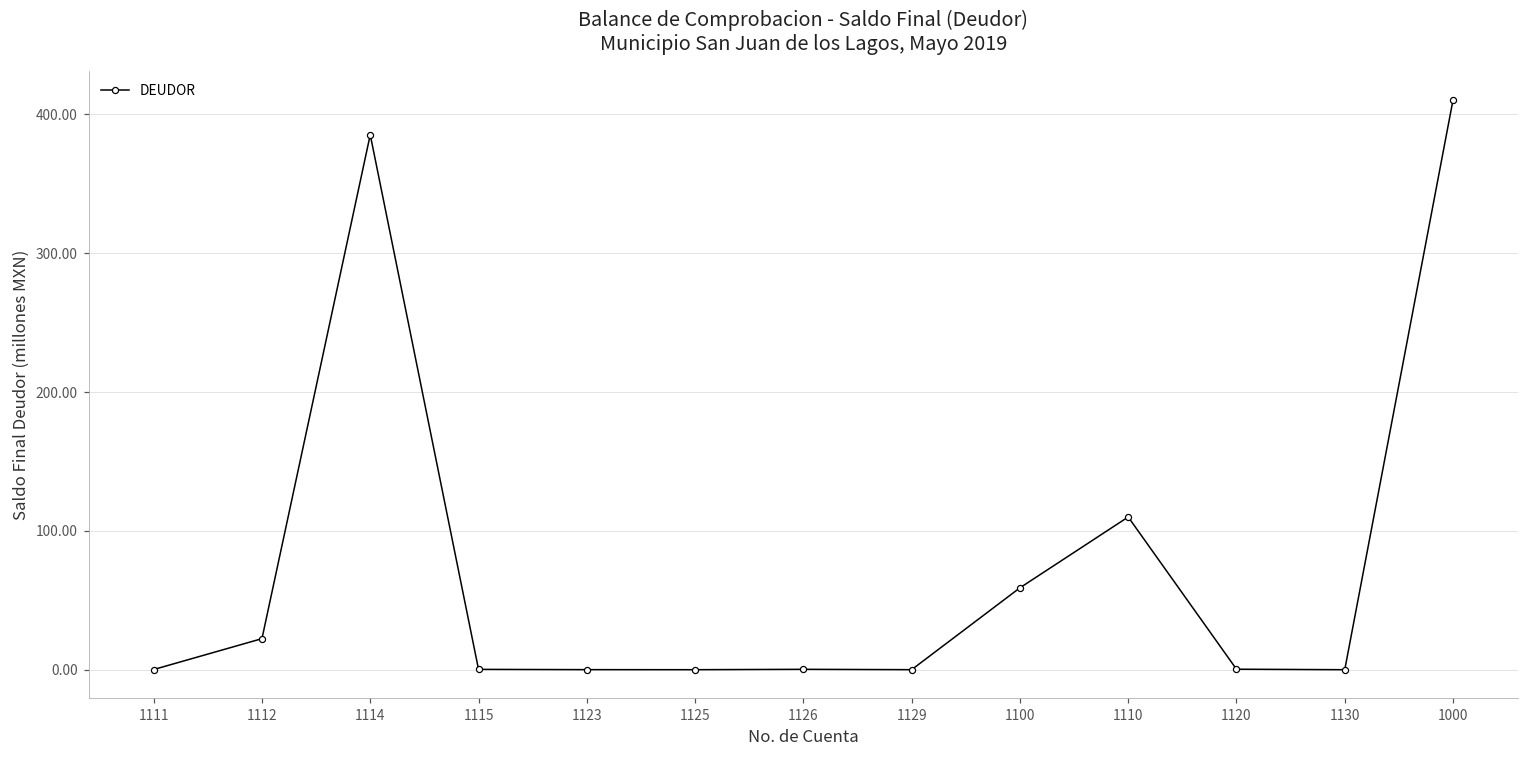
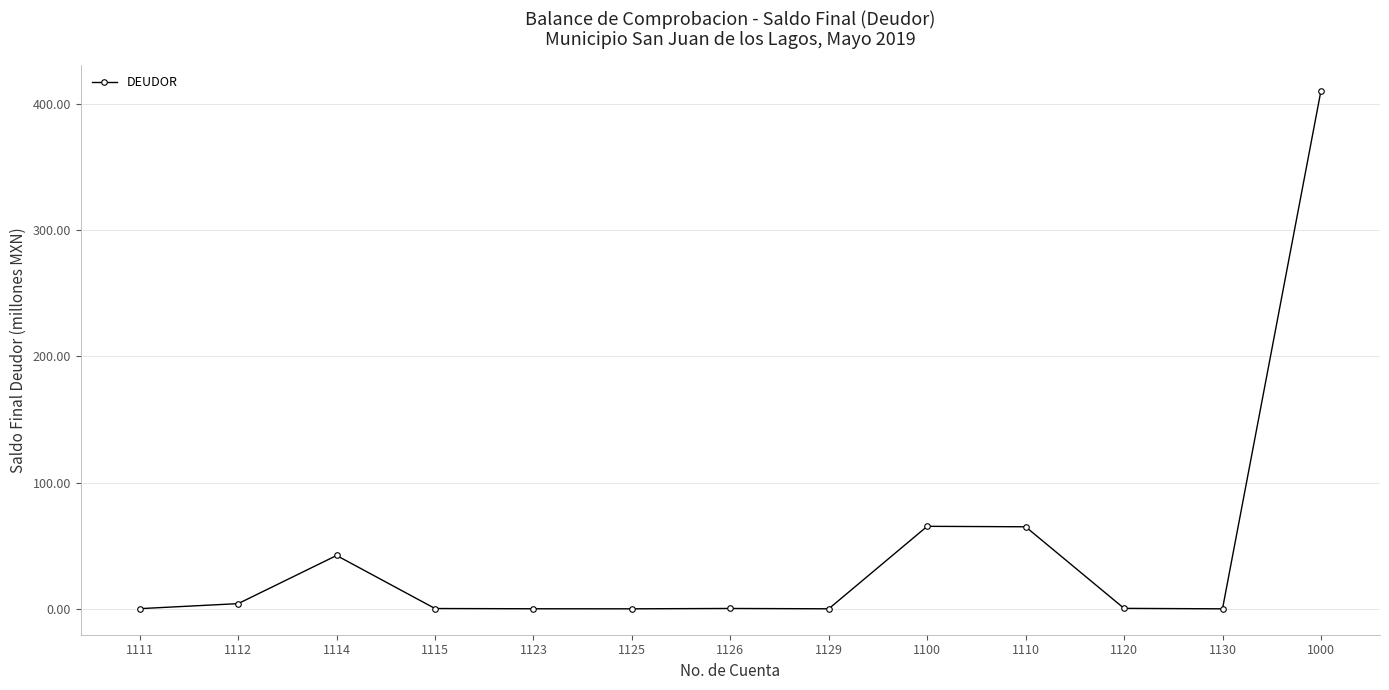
1112: 22 -> 4
1114: 385 -> 42
1100: 59 -> 65
1110: 110 -> 65
